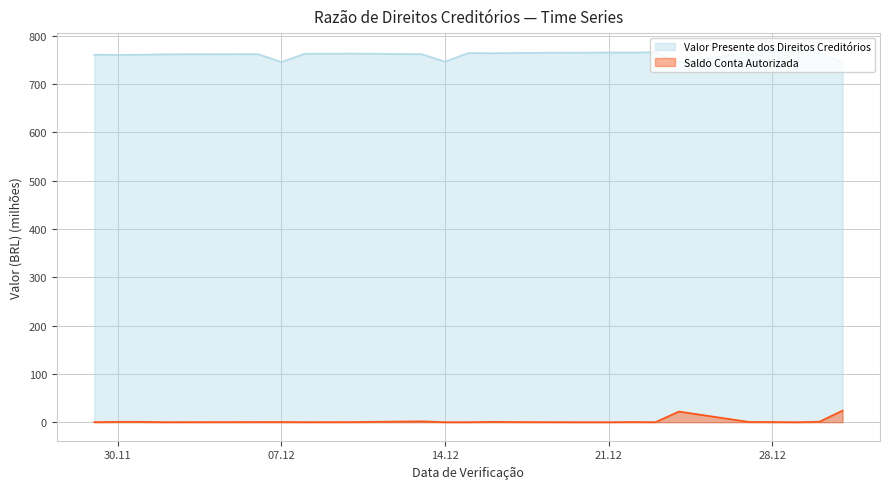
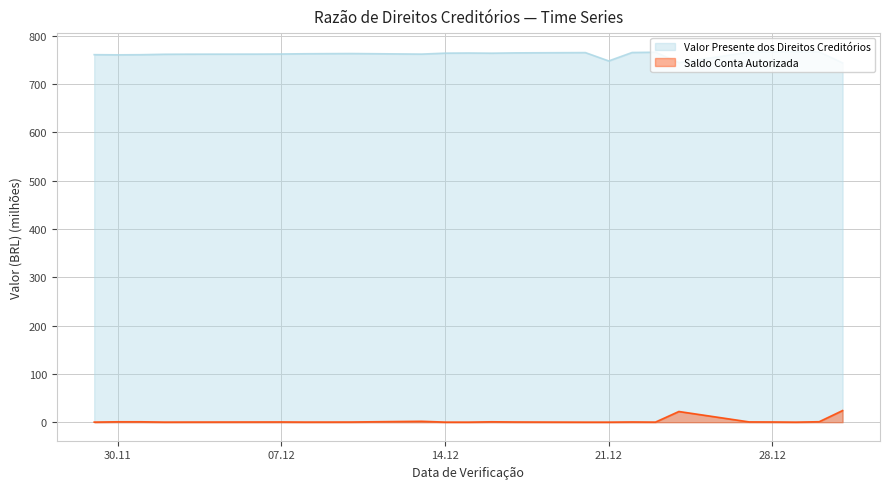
Valor Presente dos Direitos Creditórios, 07.12: 750 -> 760
Valor Presente dos Direitos Creditórios, 14.12: 750 -> 760
Valor Presente dos Direitos Creditórios, 21.12: 770 -> 750
